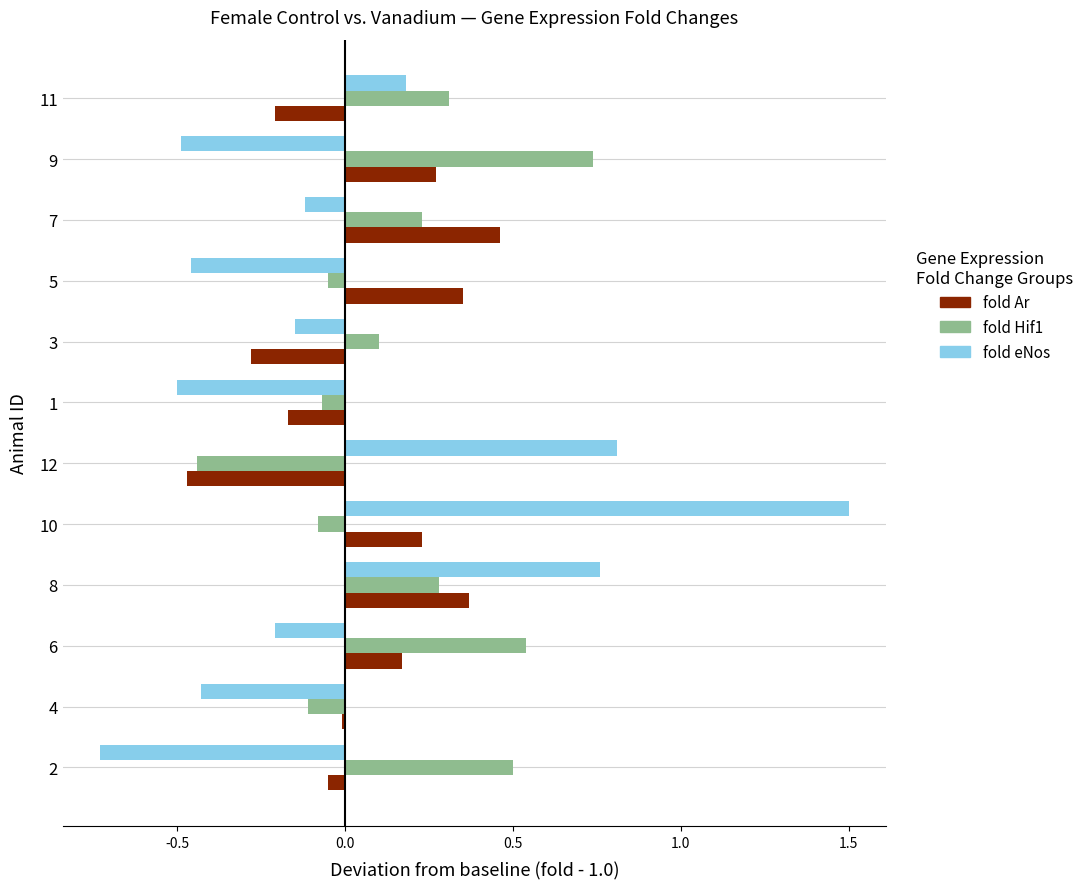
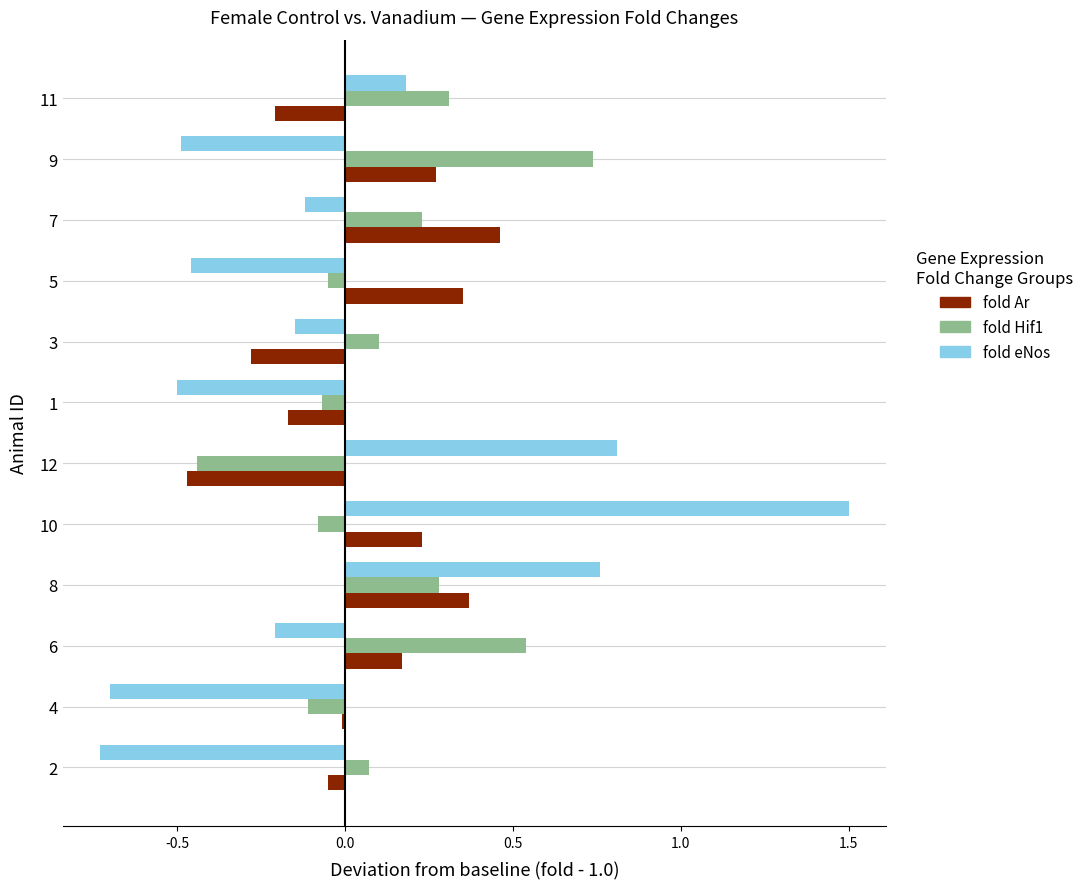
fold eNos, 4: -0.43 -> -0.70
fold Hif1, 2: 0.50 -> 0.07
